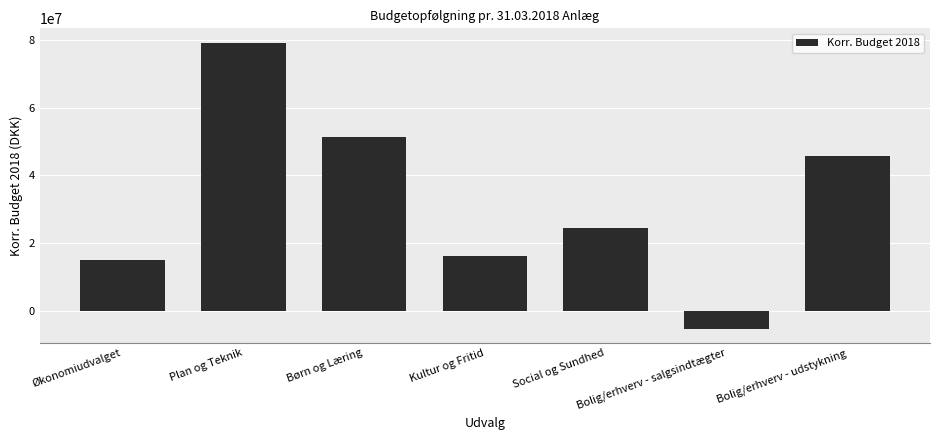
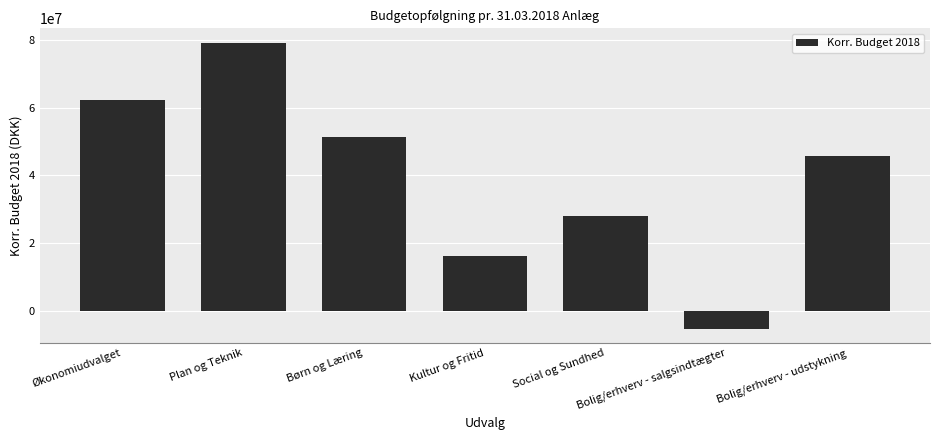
Økonomiudvalget: 15000000 -> 62000000
Social og Sundhed: 24000000 -> 28000000
